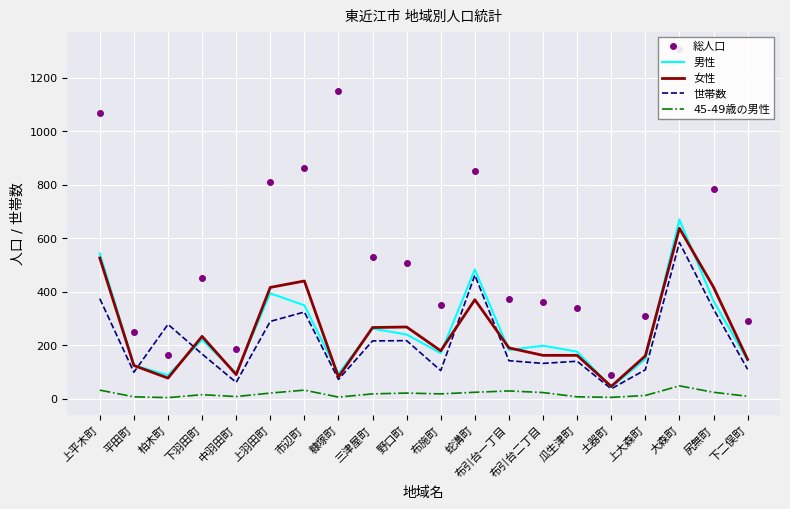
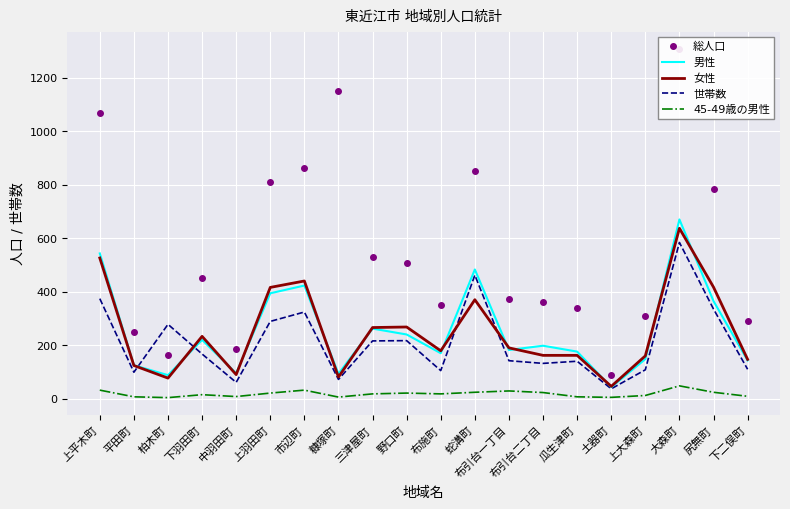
男性, 市辺町: 350 -> 420
